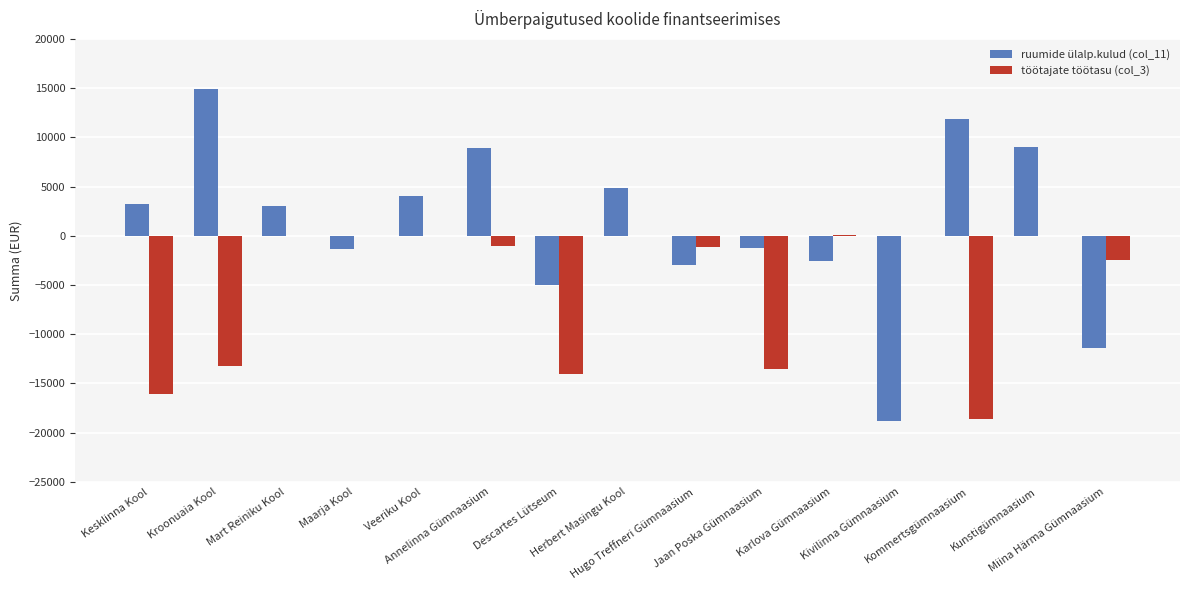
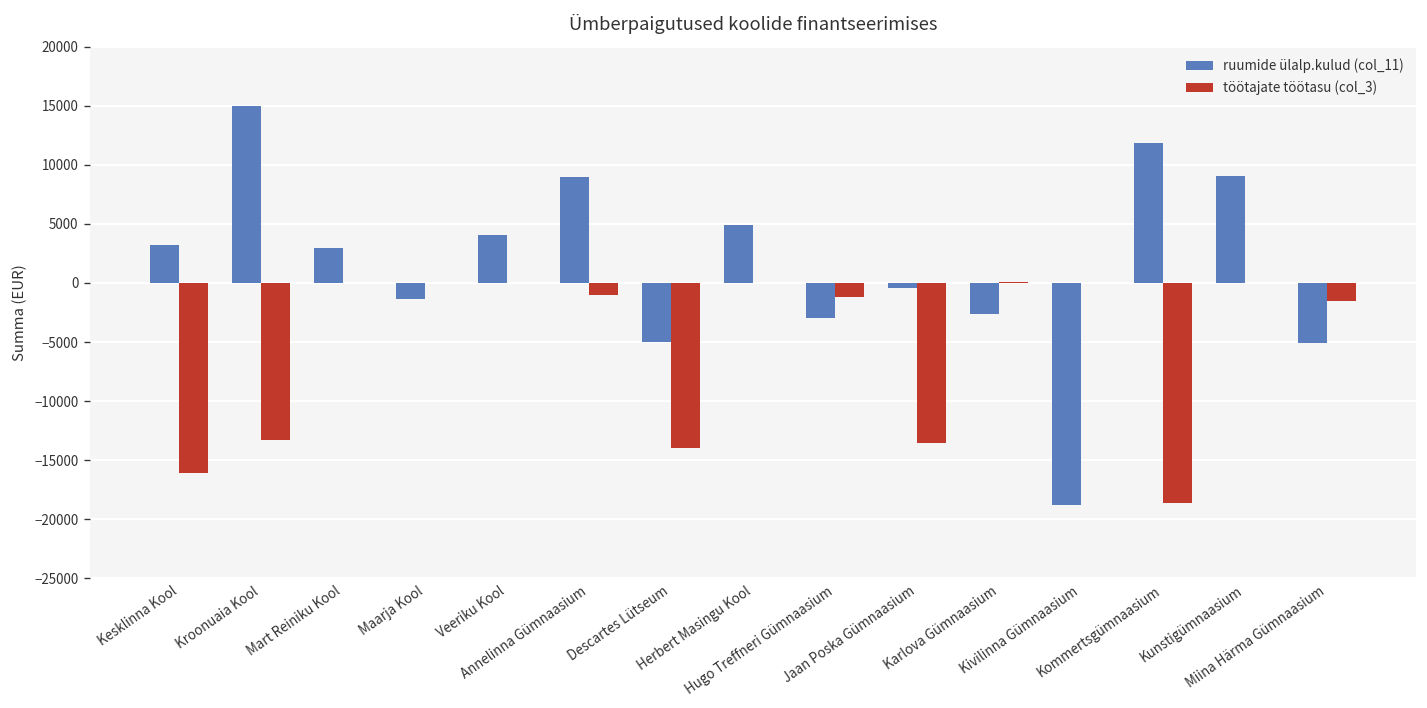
ruumide ülalp.kulud (col_11), Jaan Poska Gümnaasium: -1000 -> 0
ruumide ülalp.kulud (col_11), Miina Härma Gümnaasium: -11000 -> -5000
töötajate töötasu (col_3), Miina Härma Gümnaasium: -3000 -> -2000
